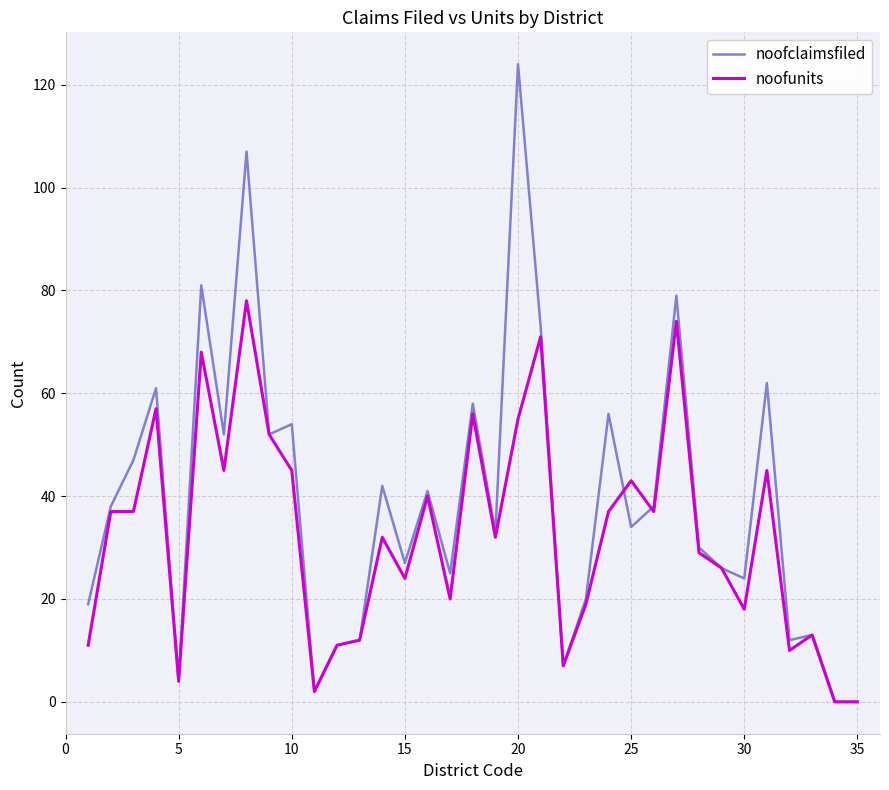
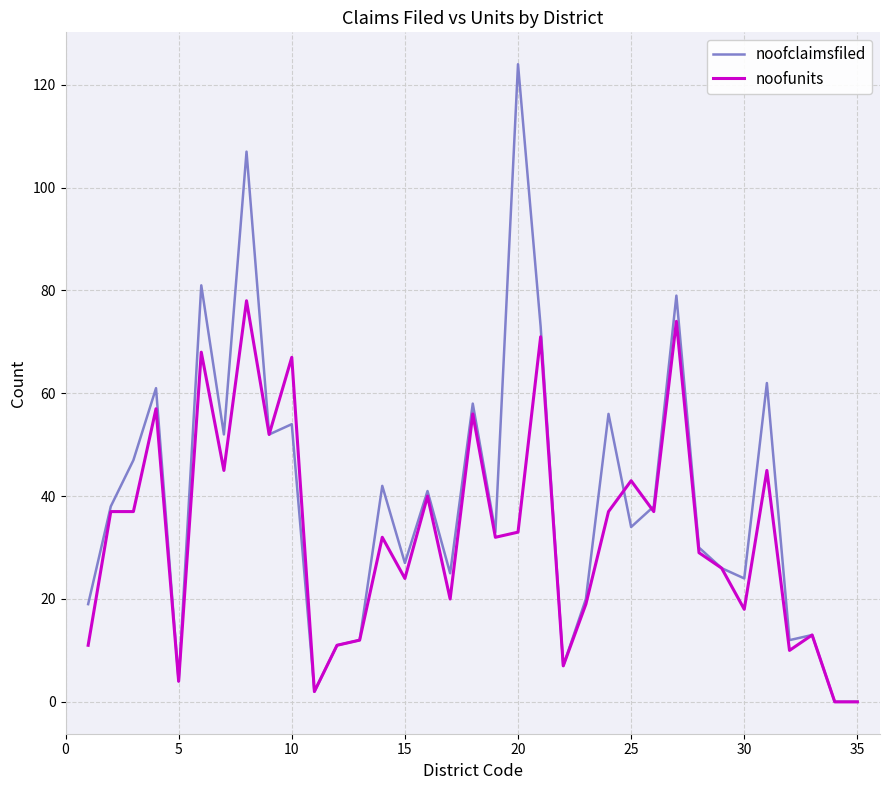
noofunits, 10: 45 -> 67
noofunits, 20: 55 -> 33
